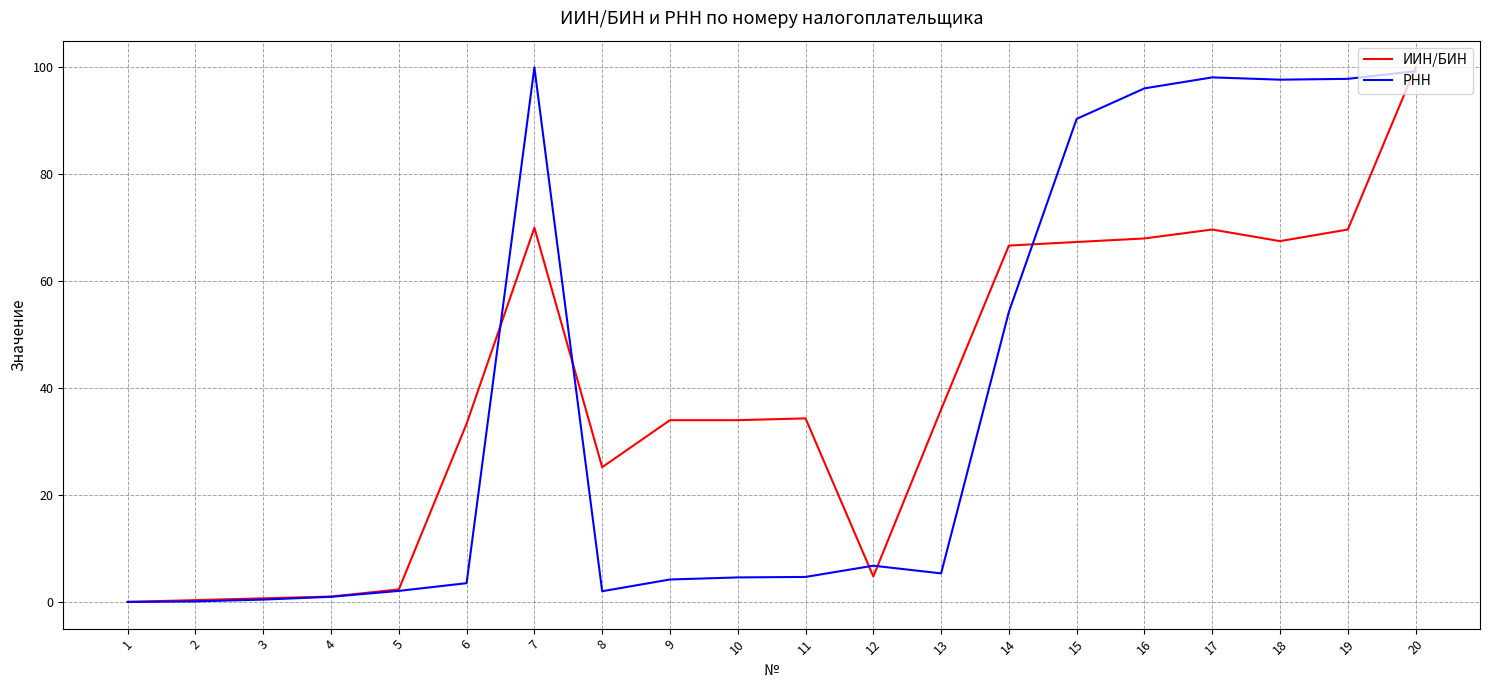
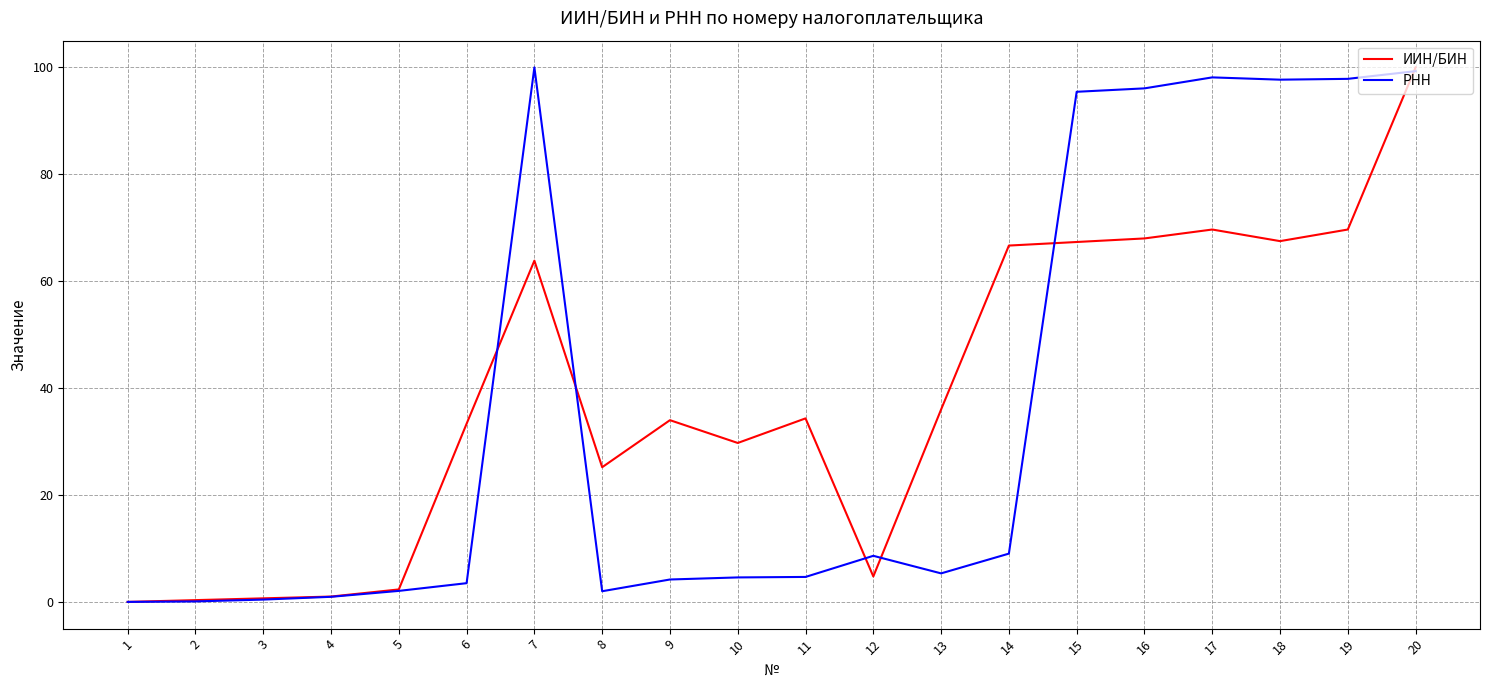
ИИН/БИН, 7: 70 -> 64
ИИН/БИН, 10: 34 -> 30
РНН, 12: 7 -> 9
РНН, 14: 54 -> 9
РНН, 15: 90 -> 95
